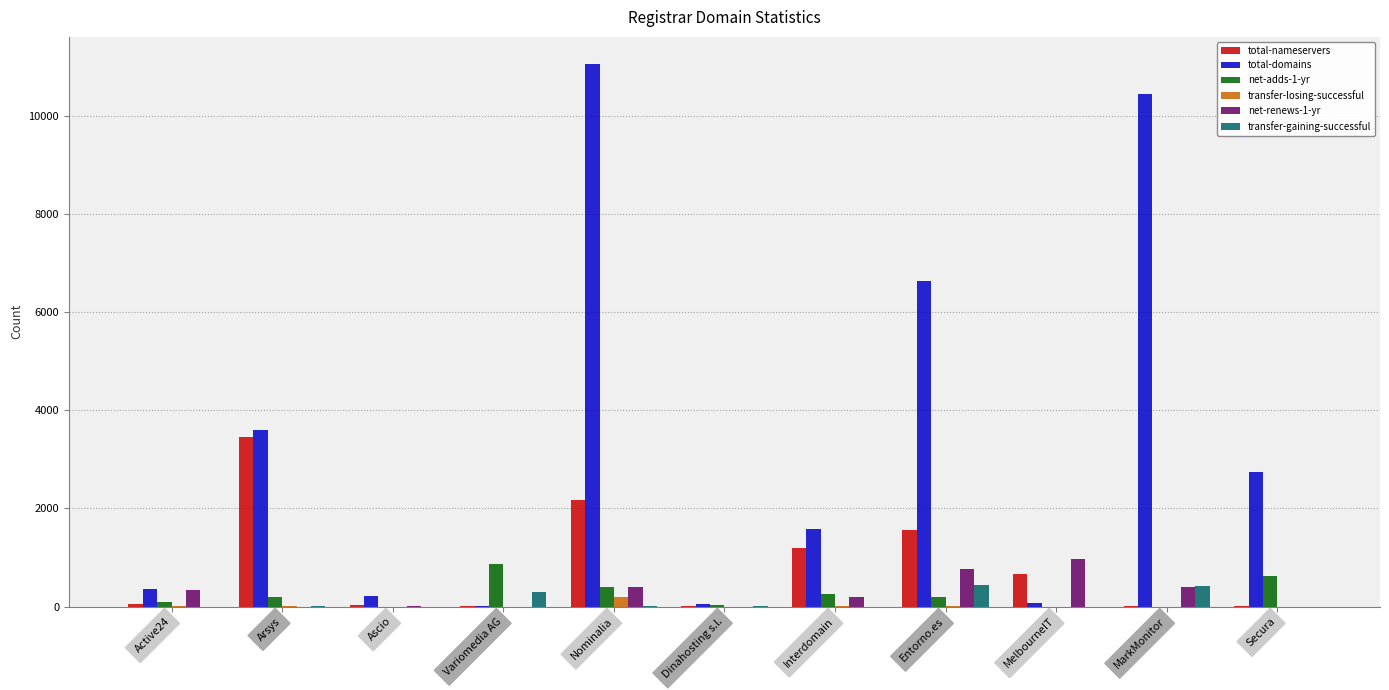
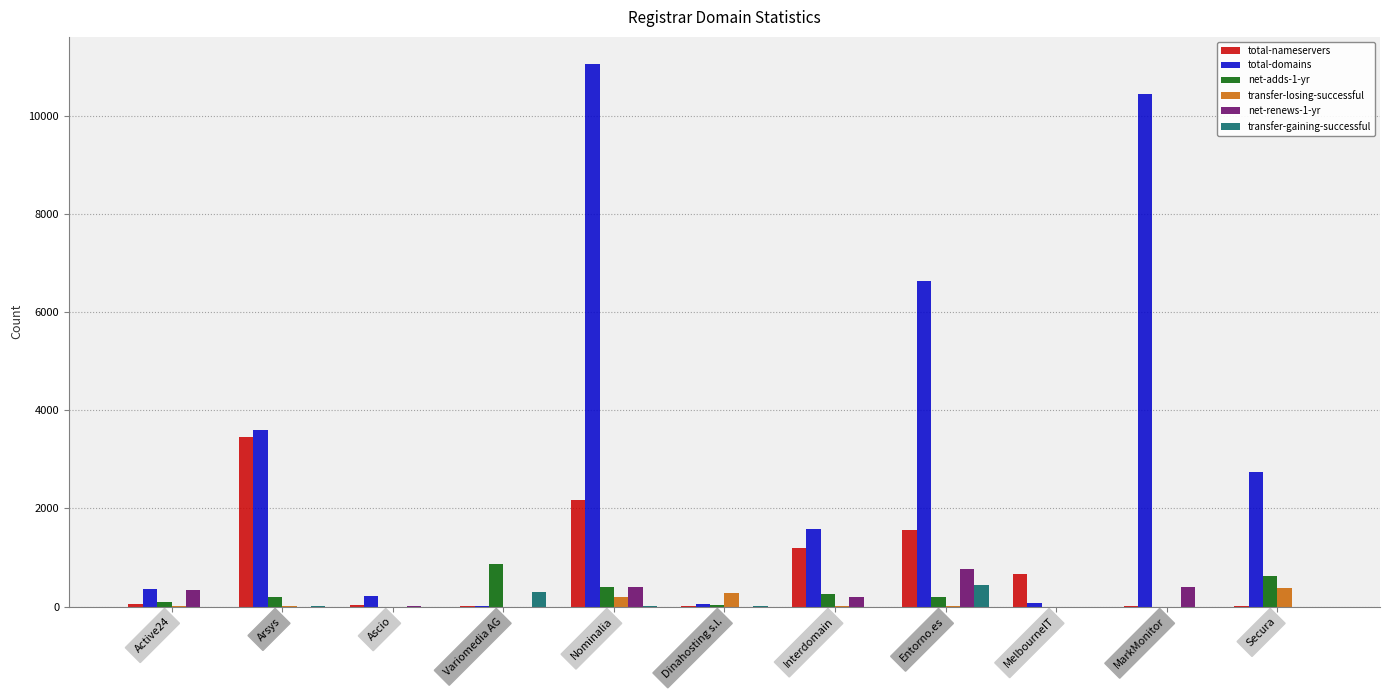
transfer-losing-successful, Dinahosting s.l.: 0 -> 300
net-renews-1-yr, MelbourneIT: 1000 -> 0
transfer-gaining-successful, MarkMonitor: 400 -> 0
transfer-losing-successful, Secura: 0 -> 400
